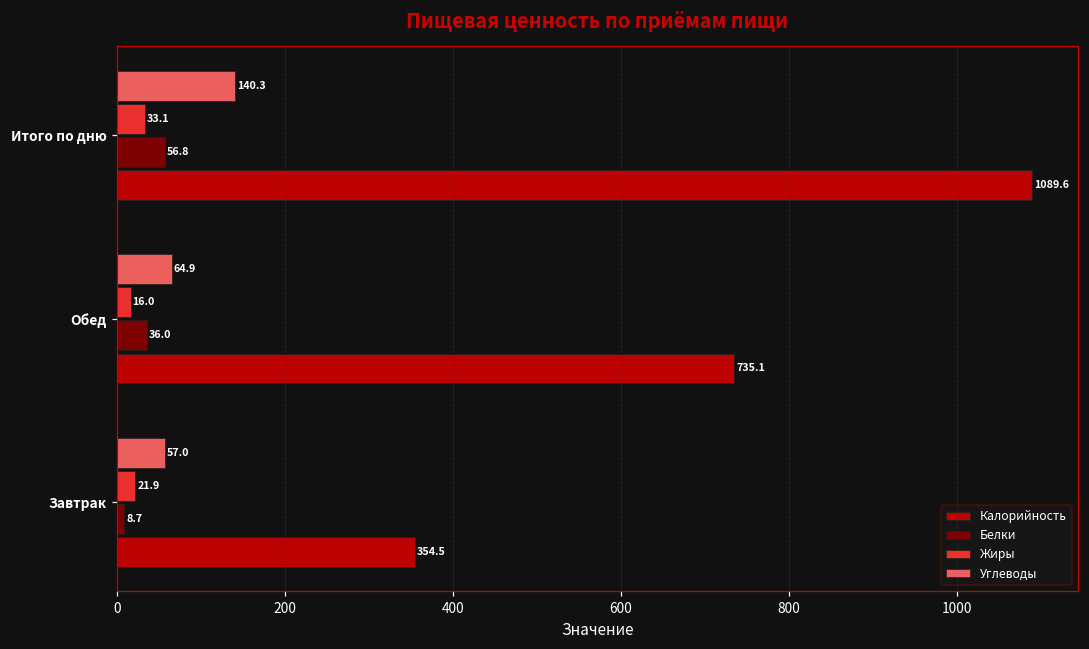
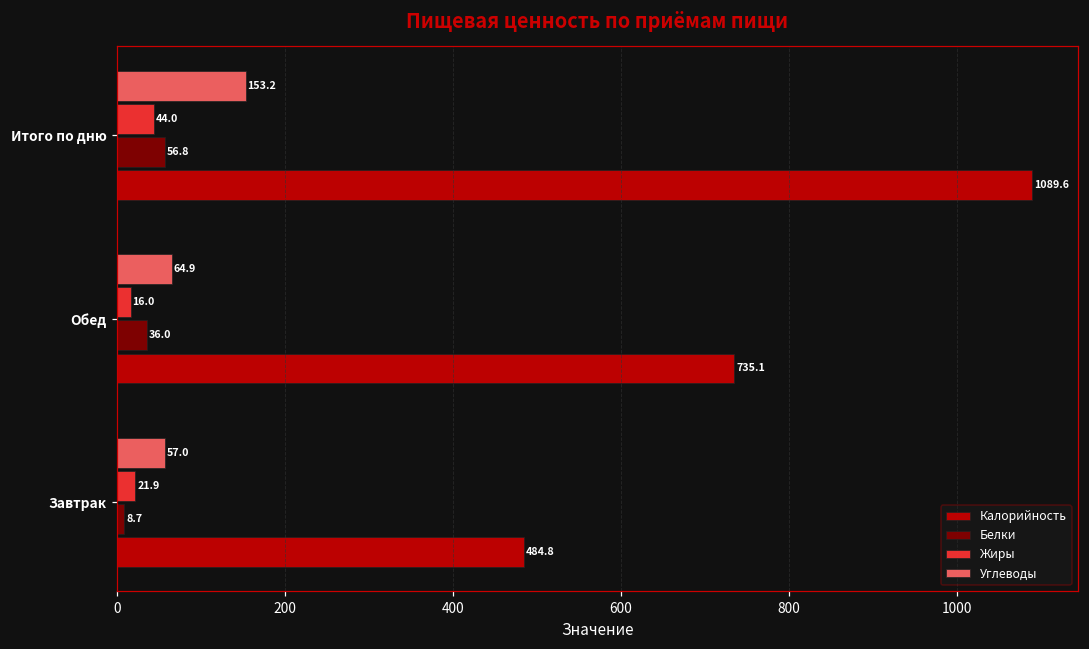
Углеводы, Итого по дню: 140.3 -> 153.2
Жиры, Итого по дню: 33.1 -> 44.0
Калорийность, Завтрак: 354.5 -> 484.8
